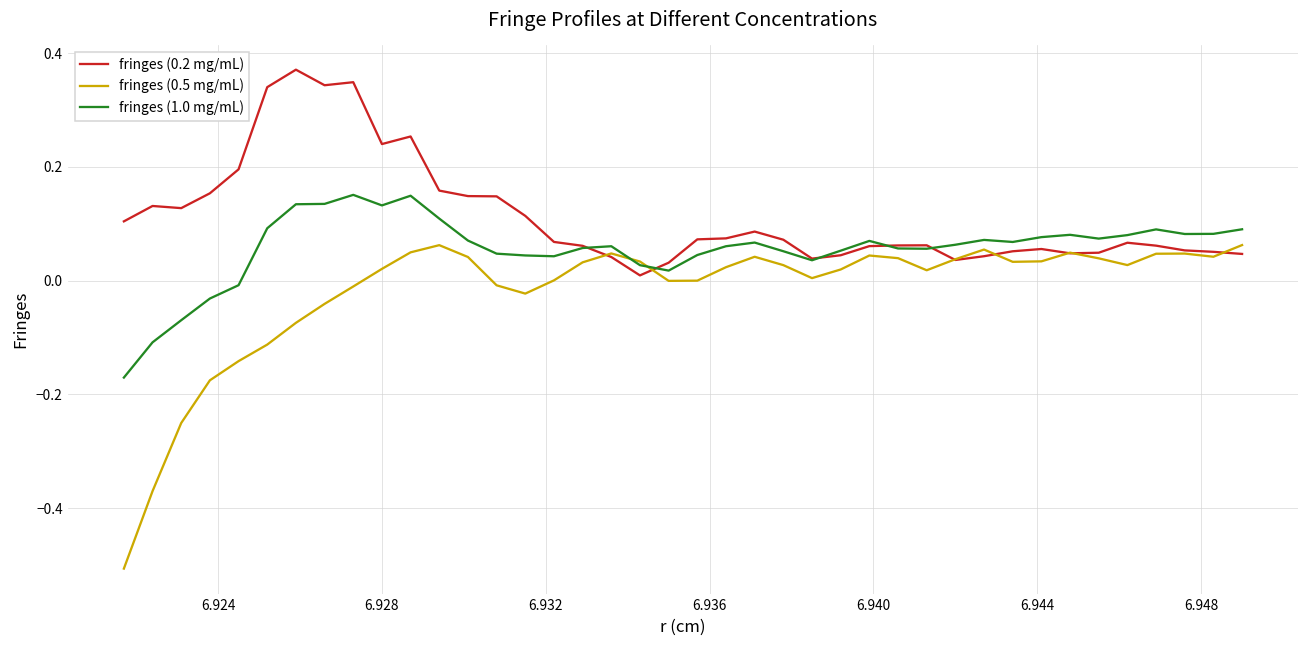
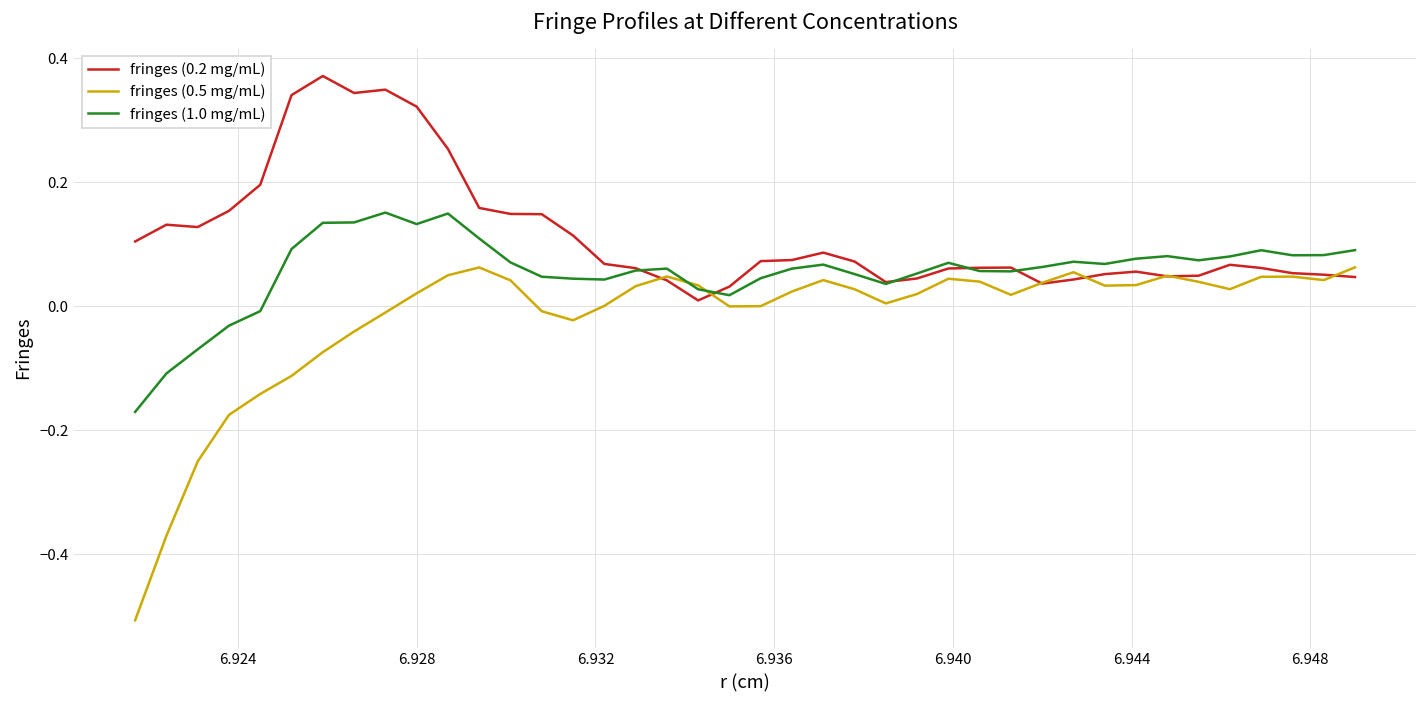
fringes (0.2 mg/mL), 6.928: 0.24 -> 0.32
